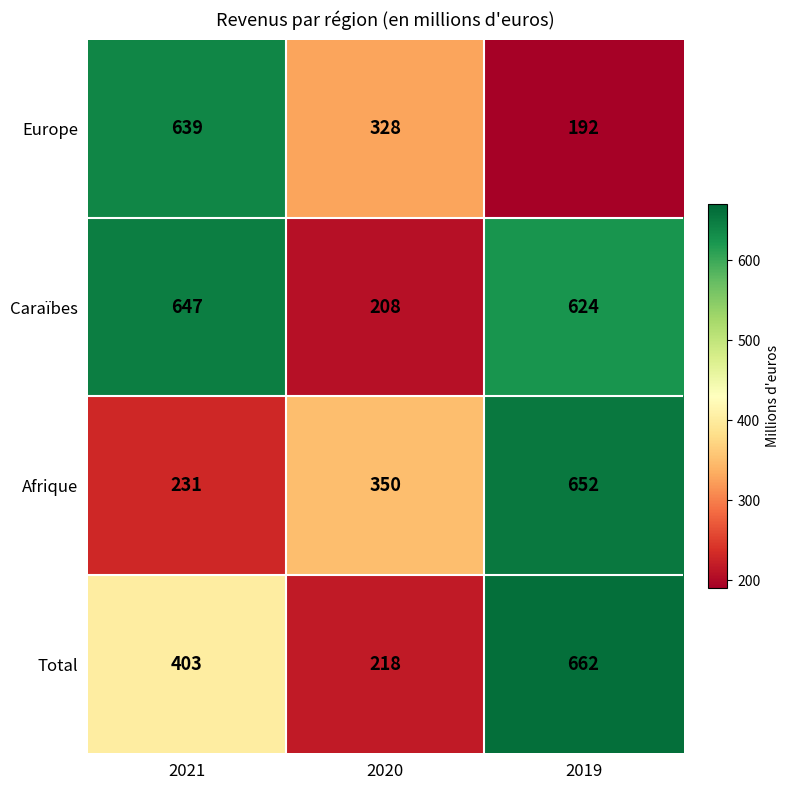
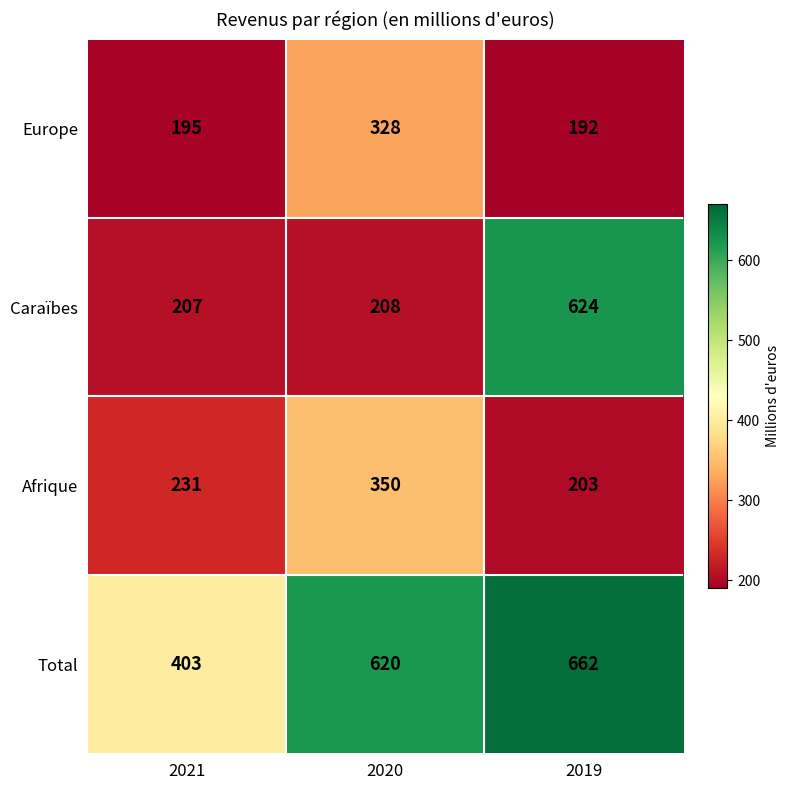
Europe, 2021: 639 -> 195
Caraïbes, 2021: 647 -> 207
Afrique, 2019: 652 -> 203
Total, 2020: 218 -> 620
